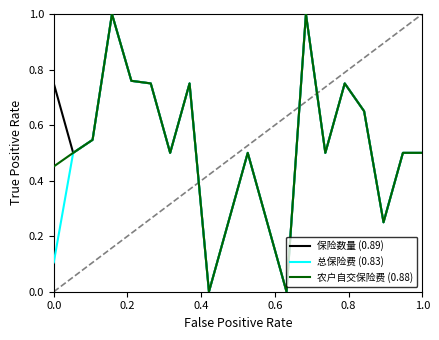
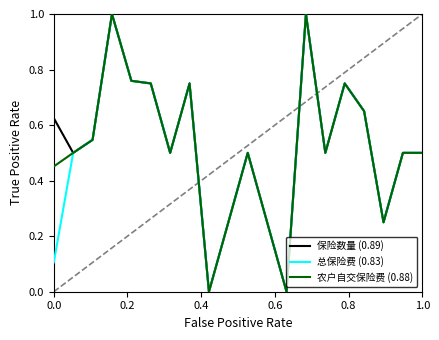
保险数量 (0.89), 0.0: 0.75 -> 0.63
